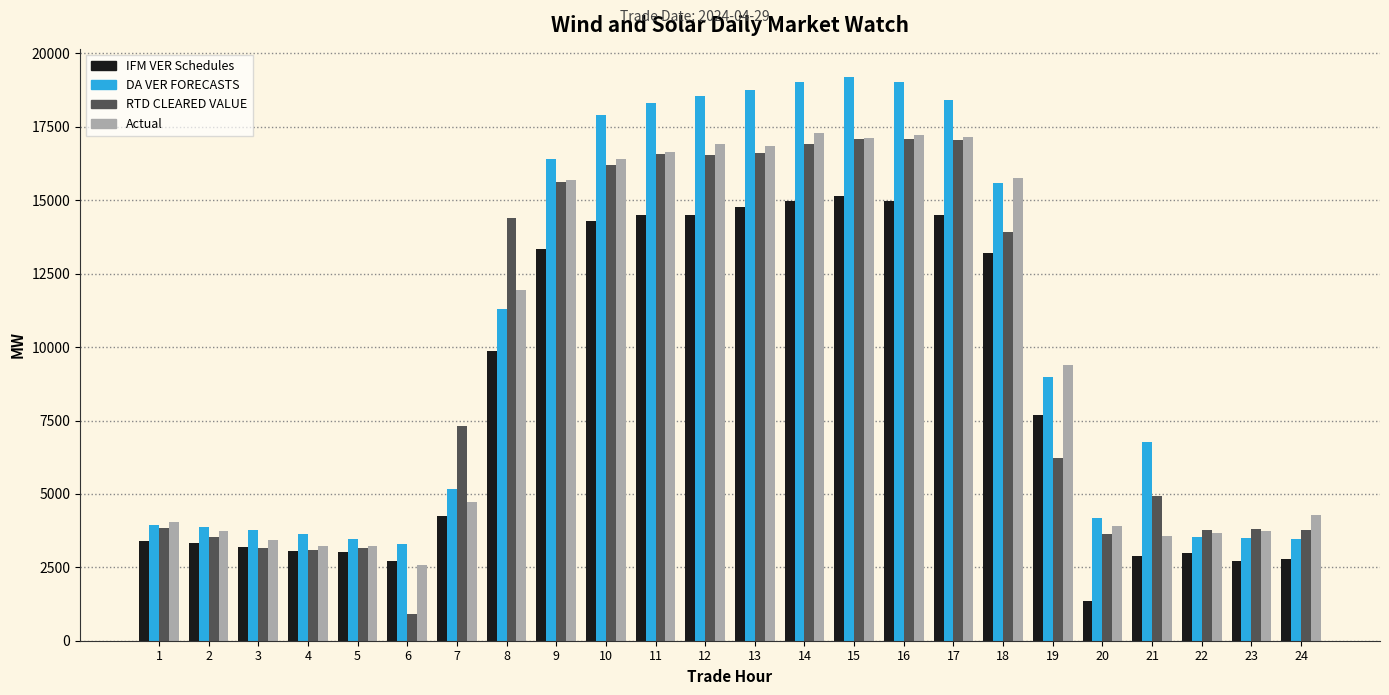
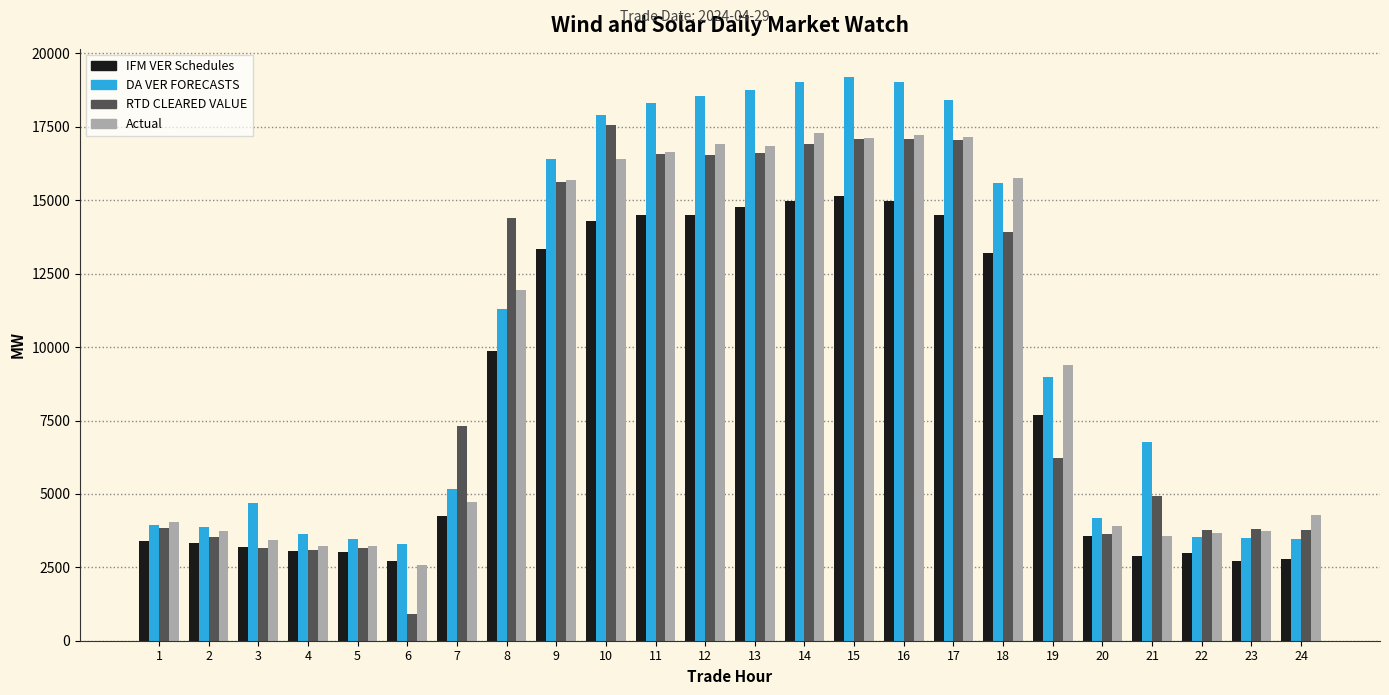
DA VER FORECASTS, 3: 3800 -> 4700
RTD CLEARED VALUE, 10: 16200 -> 17600
IFM VER Schedules, 20: 1300 -> 3600
